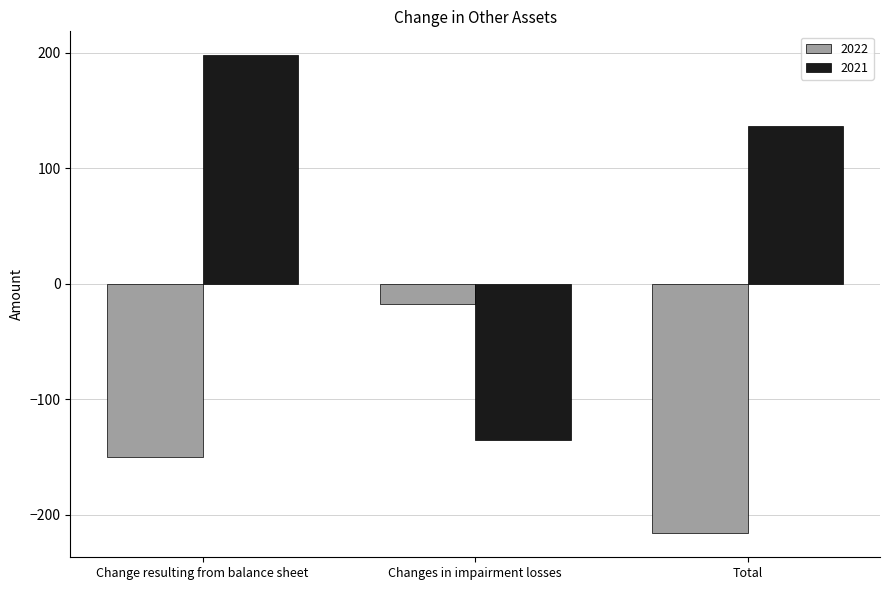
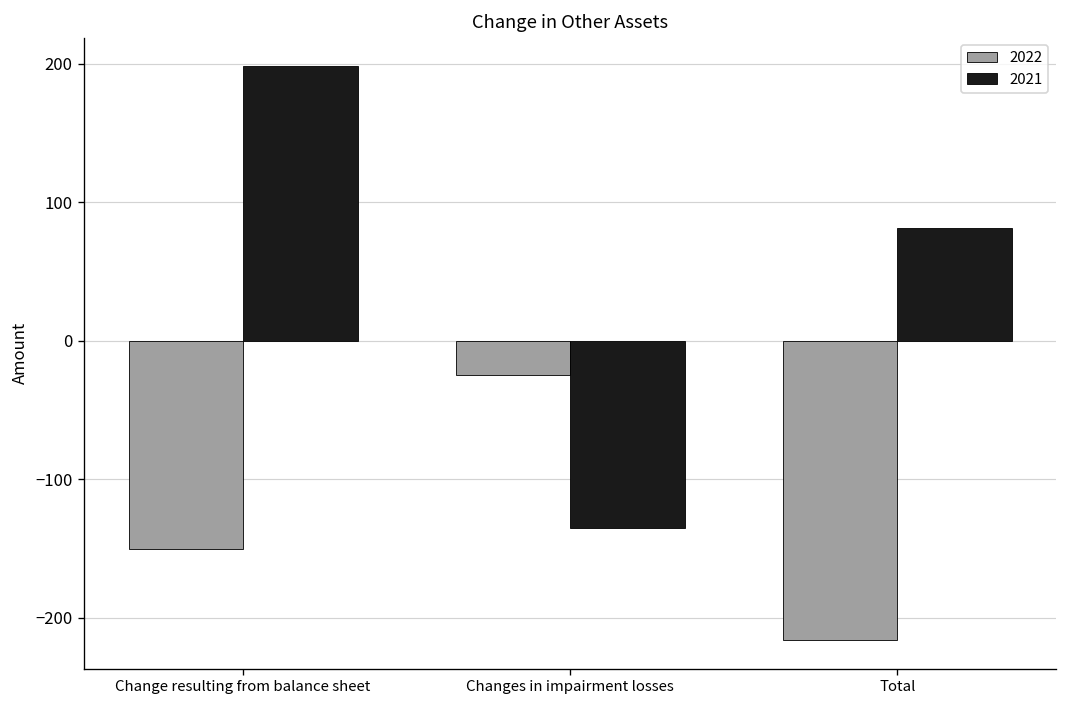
2022, Changes in impairment losses: -17 -> -25
2021, Total: 137 -> 81
